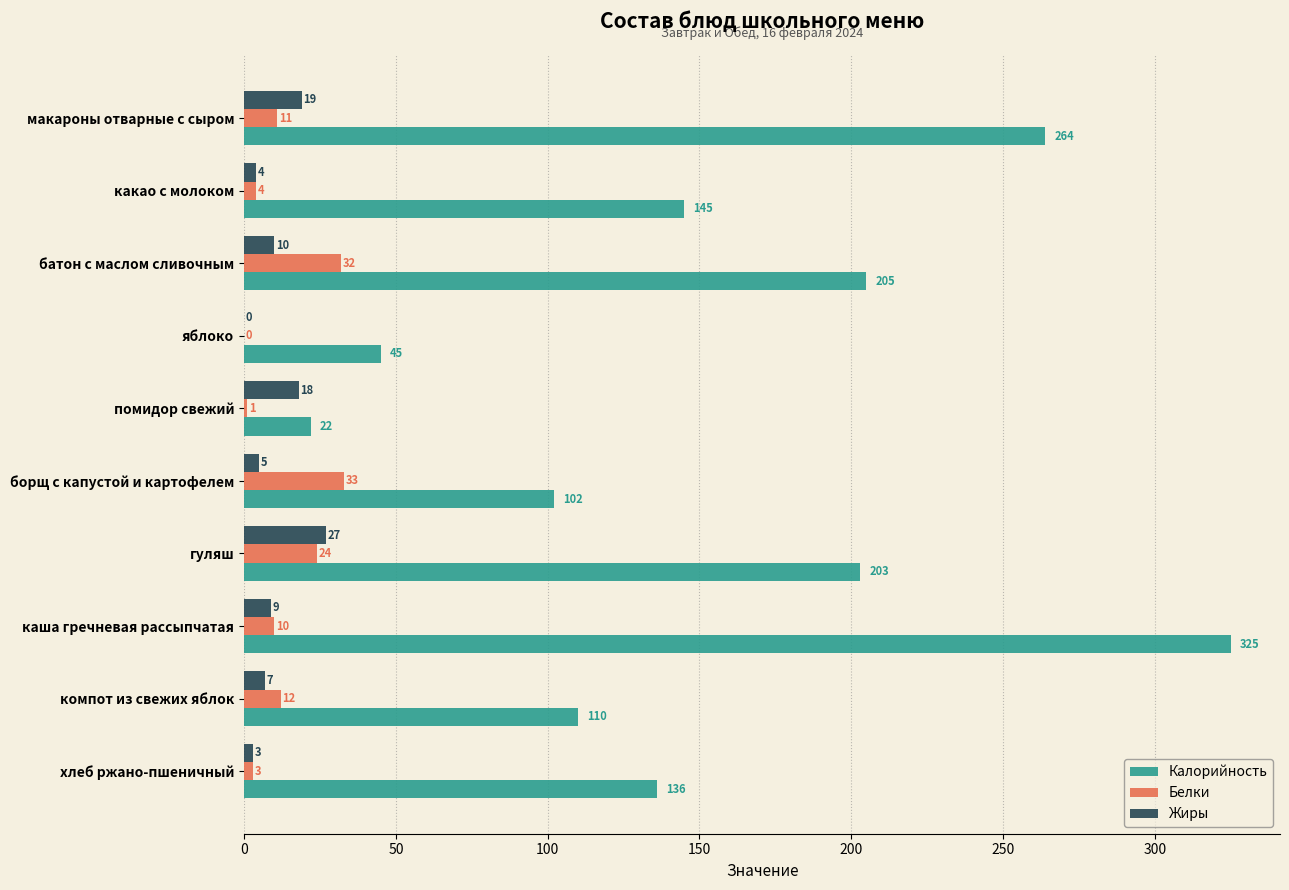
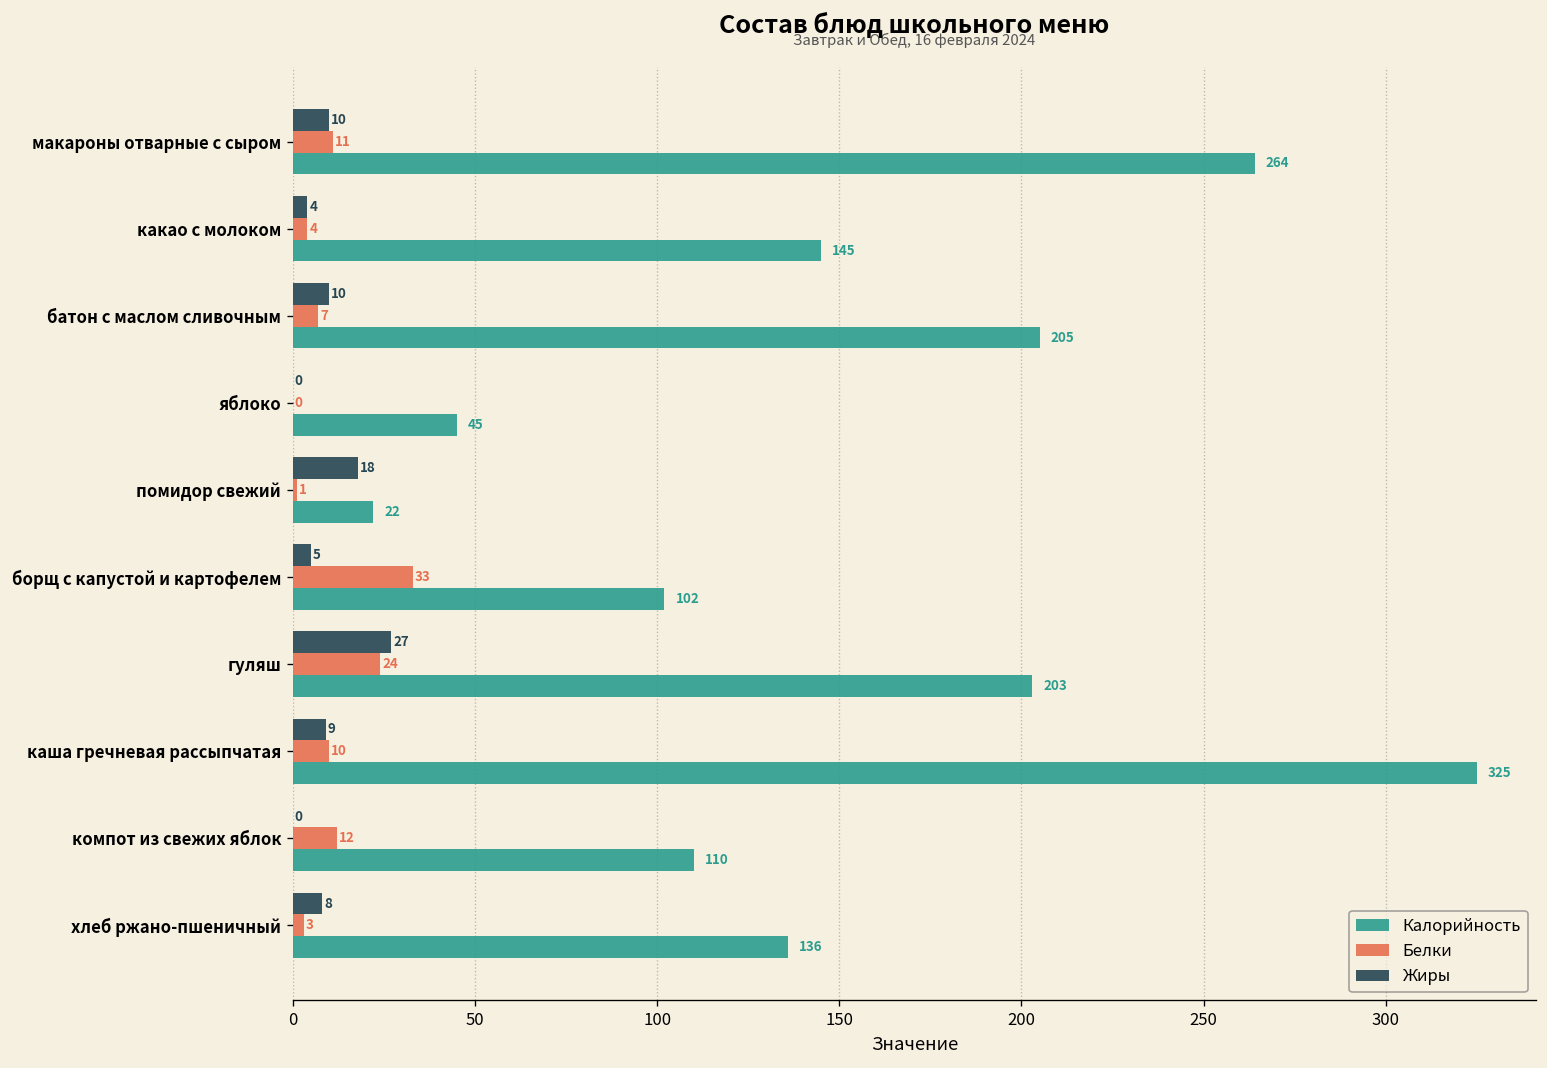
Жиры, макароны отварные с сыром: 19 -> 10
Белки, батон с маслом сливочным: 32 -> 7
Жиры, компот из свежих яблок: 7 -> 0
Жиры, хлеб ржано-пшеничный: 3 -> 8
